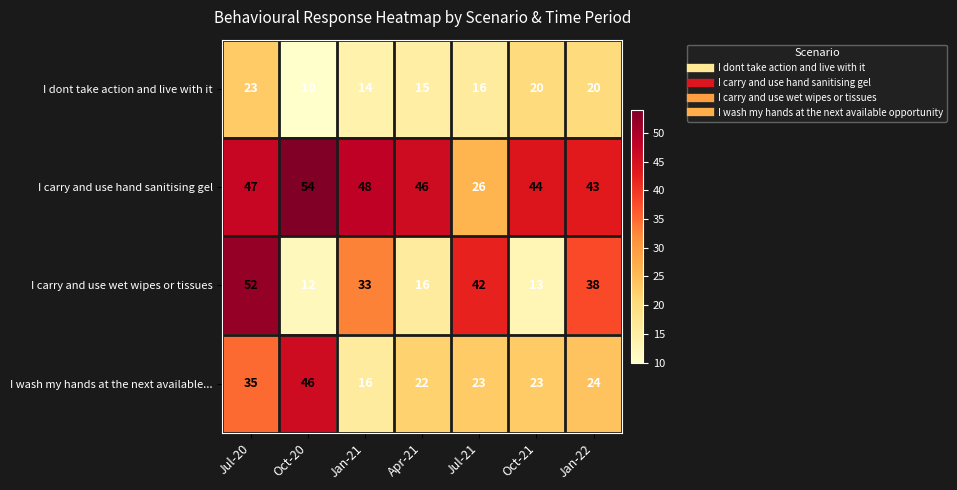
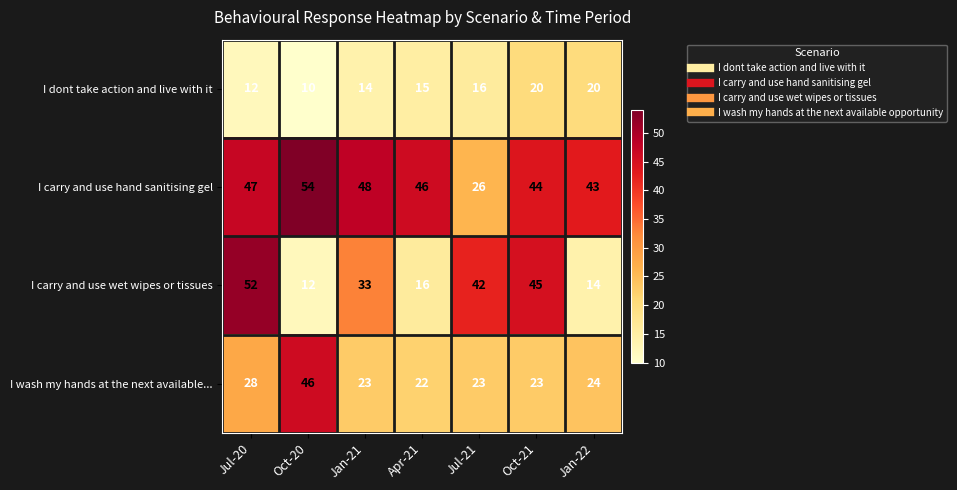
I dont take action and live with it, Jul-20: 23 -> 12
I carry and use wet wipes or tissues, Oct-21: 13 -> 45
I carry and use wet wipes or tissues, Jan-22: 38 -> 14
I wash my hands at the next available..., Jul-20: 35 -> 28
I wash my hands at the next available..., Jan-21: 16 -> 23
